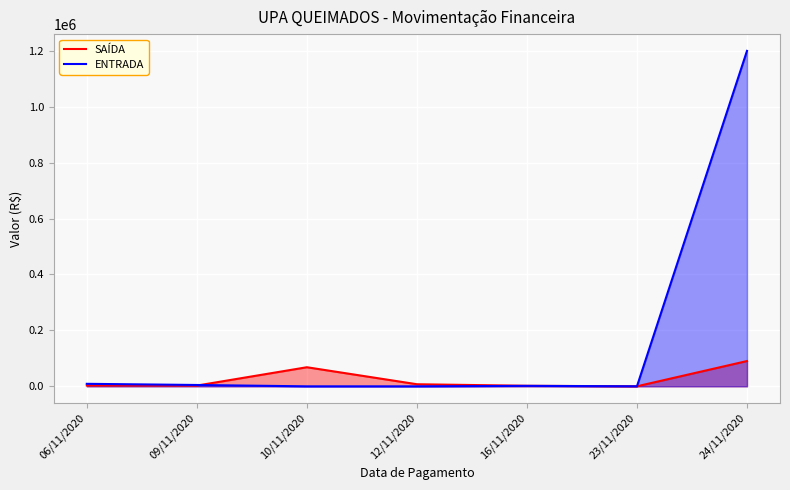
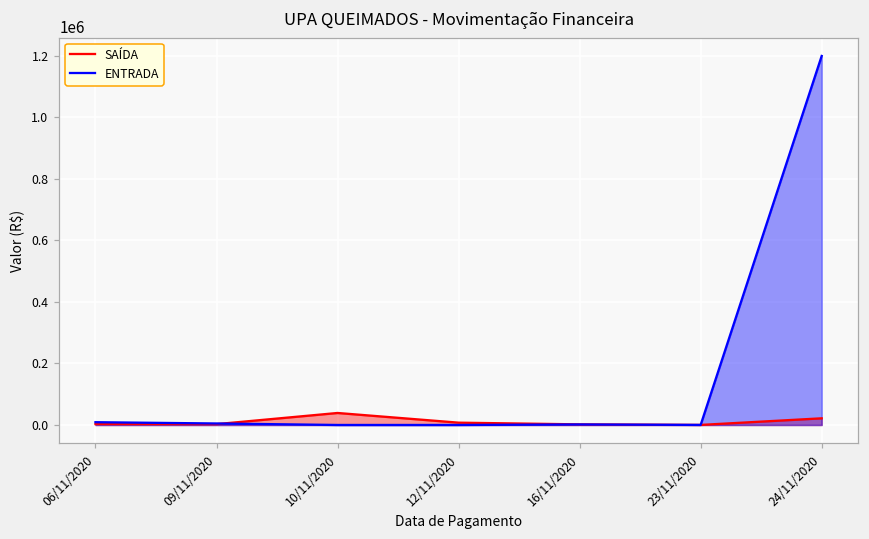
SAÍDA, 10/11/2020: 70000 -> 40000
SAÍDA, 24/11/2020: 90000 -> 20000
